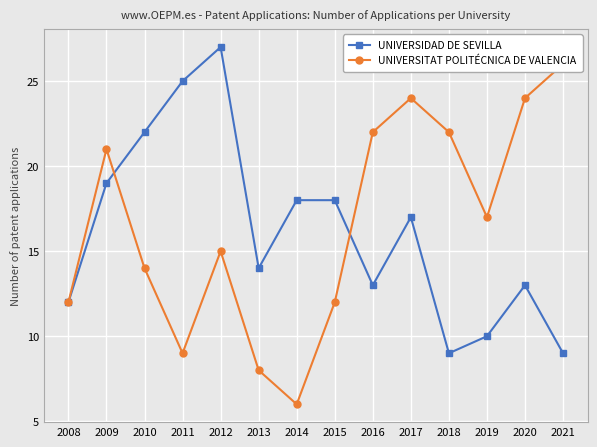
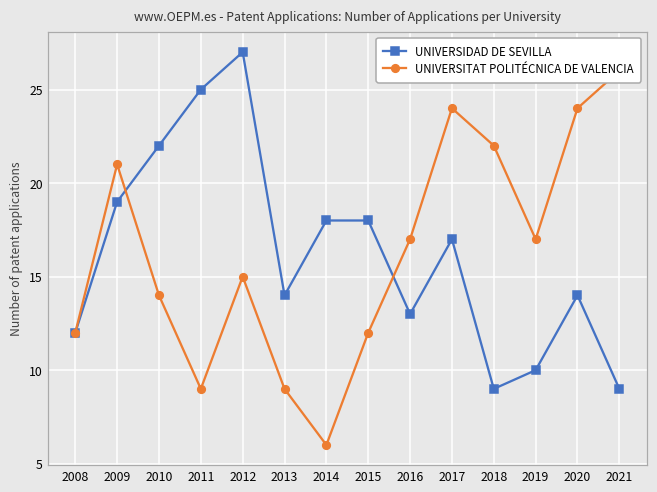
UNIVERSITAT POLITÉCNICA DE VALENCIA, 2013: 8 -> 9
UNIVERSITAT POLITÉCNICA DE VALENCIA, 2016: 22 -> 17
UNIVERSIDAD DE SEVILLA, 2020: 13 -> 14
